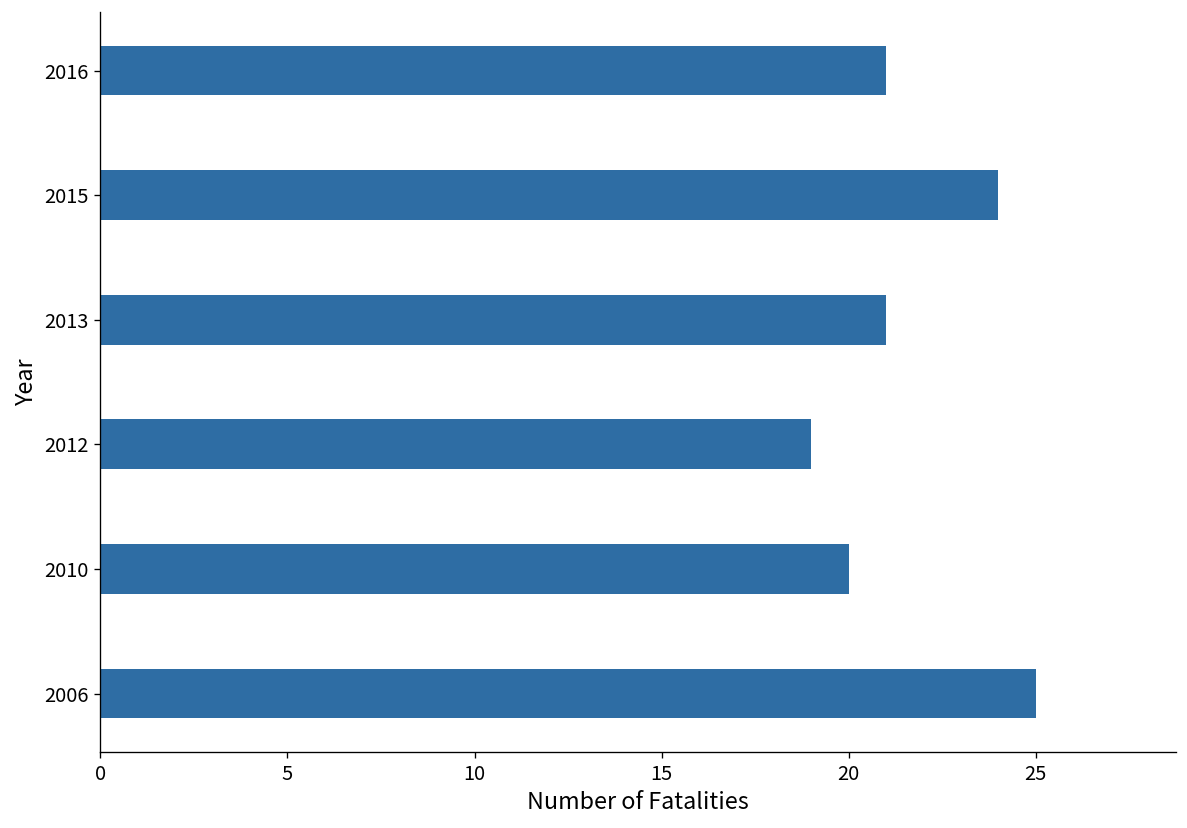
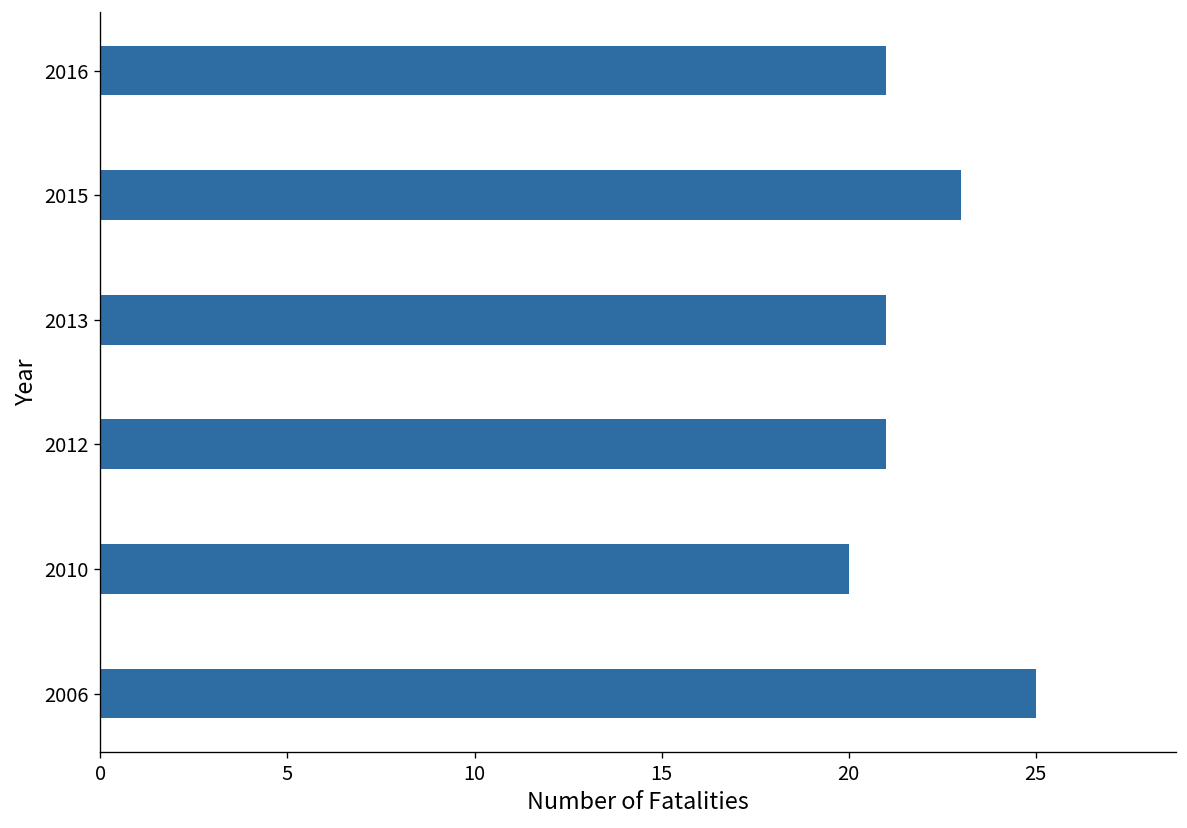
2015: 24 -> 23
2012: 19 -> 21
